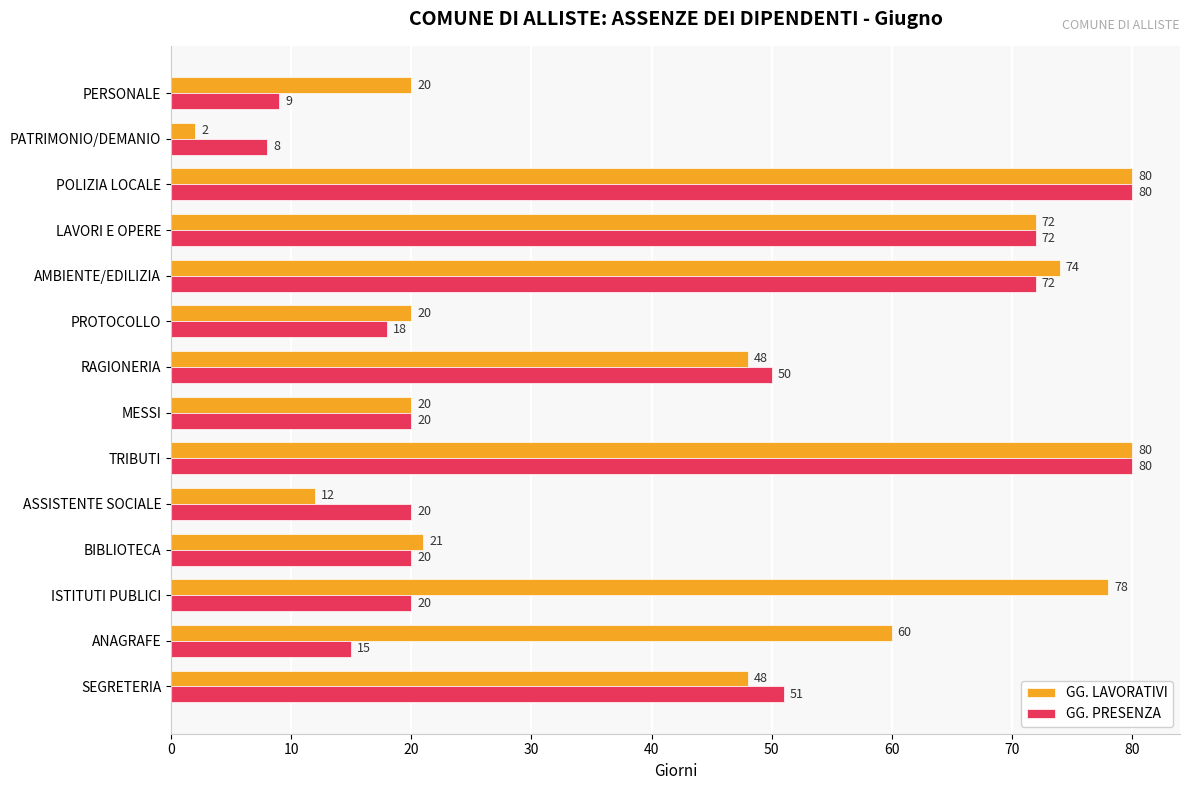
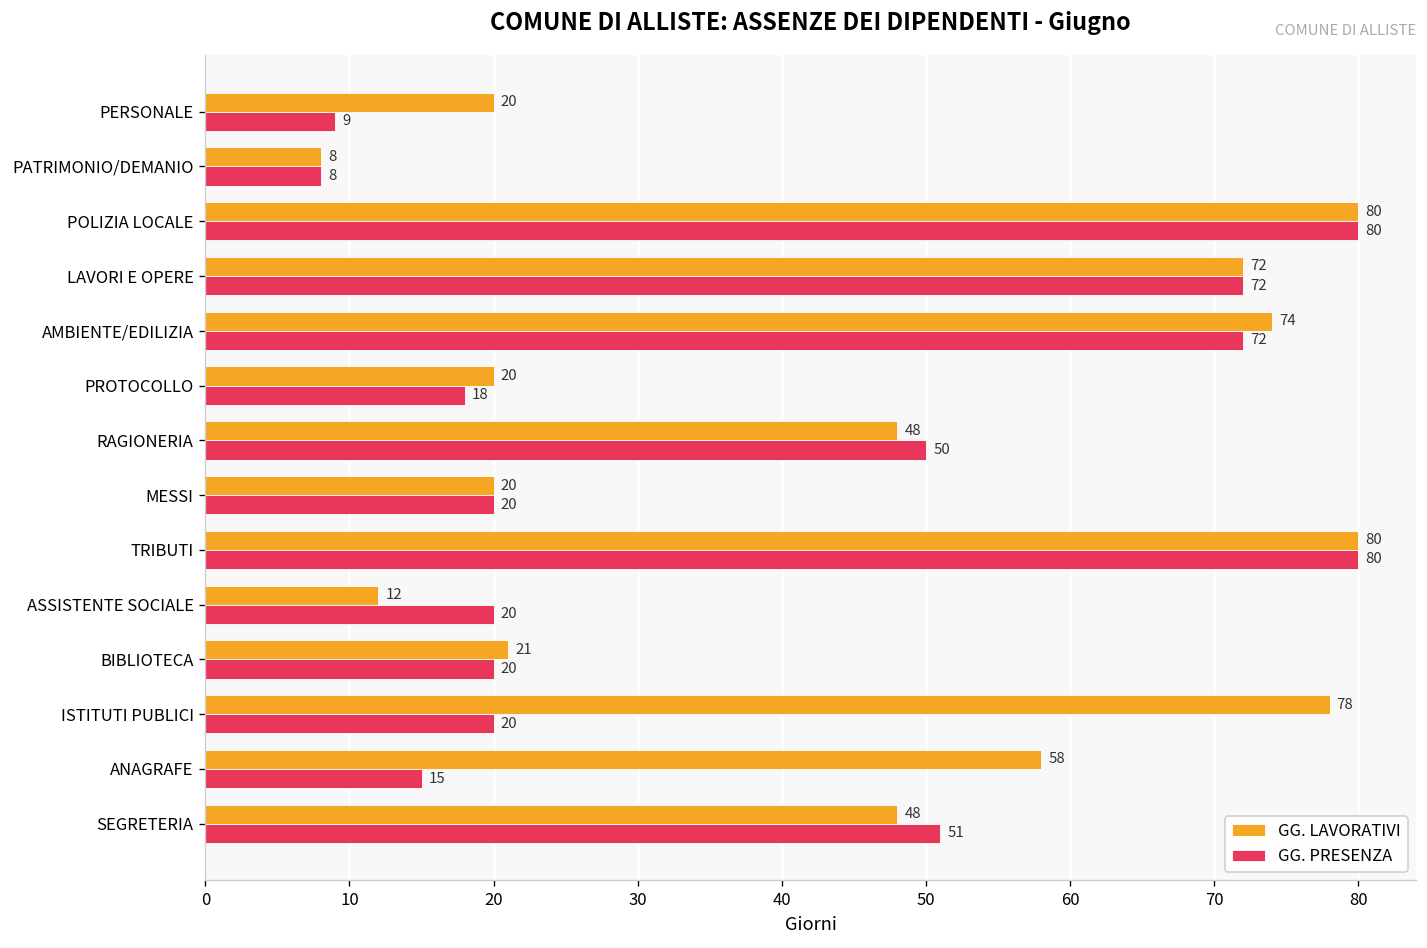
GG. LAVORATIVI, PATRIMONIO/DEMANIO: 2 -> 8
GG. LAVORATIVI, ANAGRAFE: 60 -> 58
